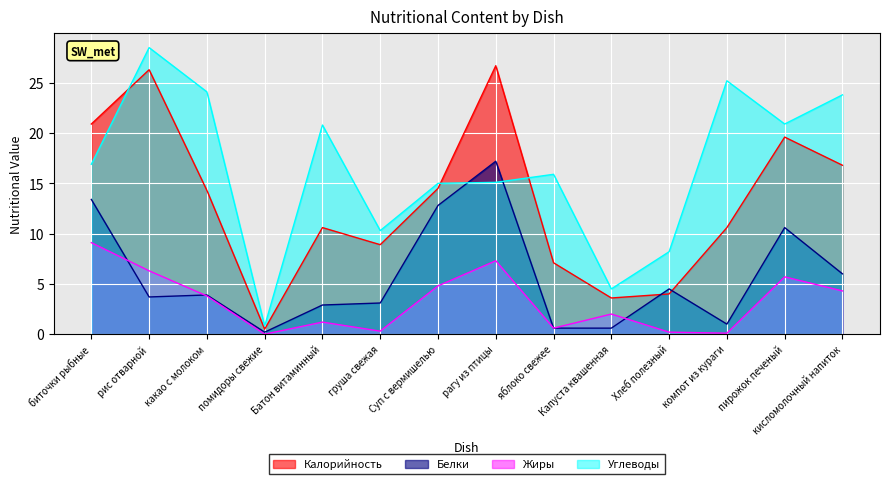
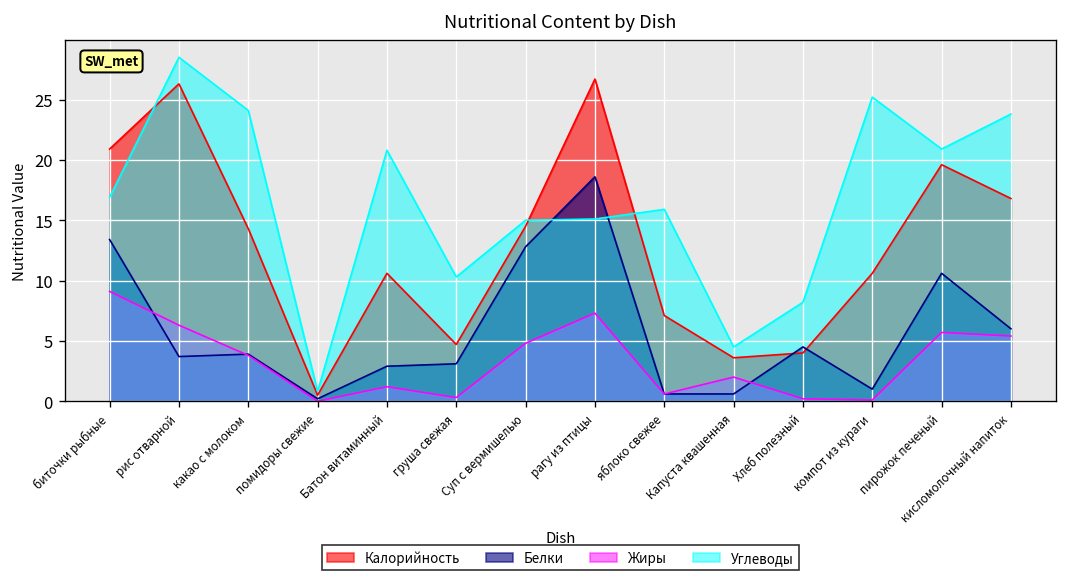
Калорийность, груша свежая: 8.9 -> 4.7
Белки, рагу из птицы: 17.2 -> 18.6
Жиры, кисломолочный напиток: 4.3 -> 5.4
